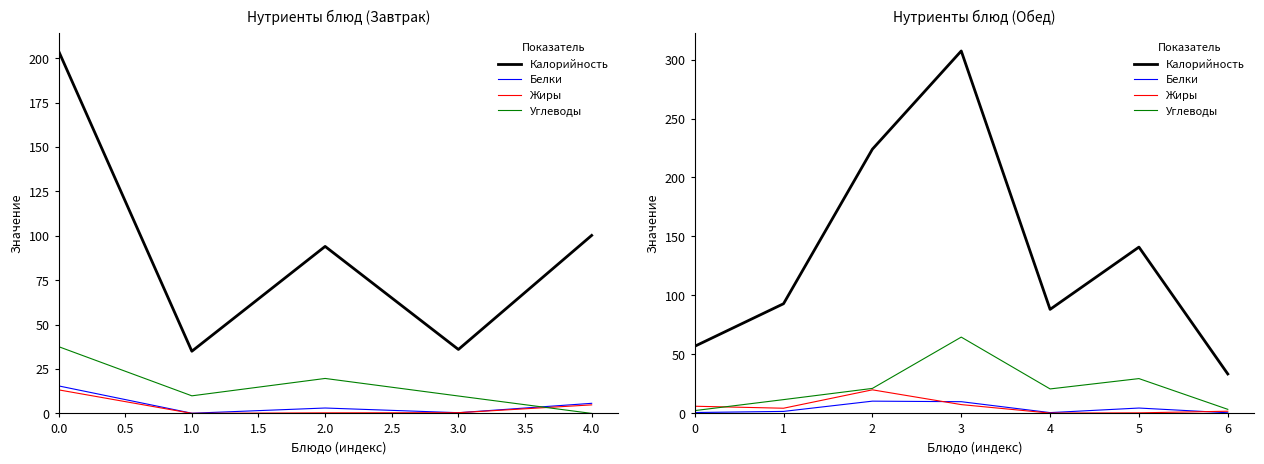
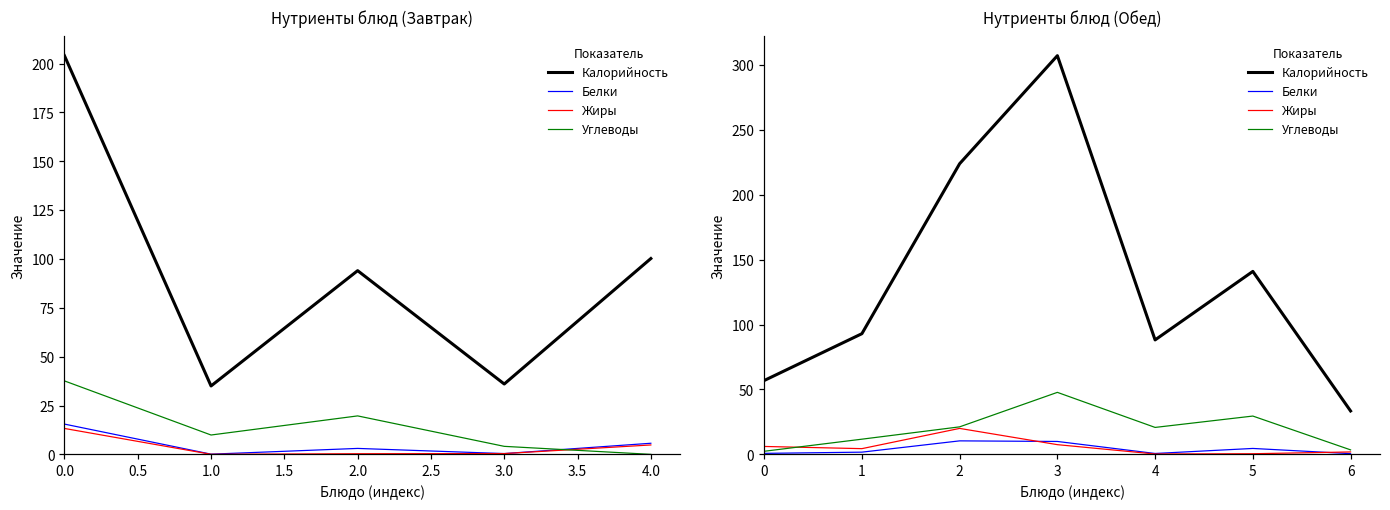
Нутриенты блюд (Завтрак), Углеводы, 3.0: 10 -> 4
Нутриенты блюд (Обед), Углеводы, 3: 65 -> 48
